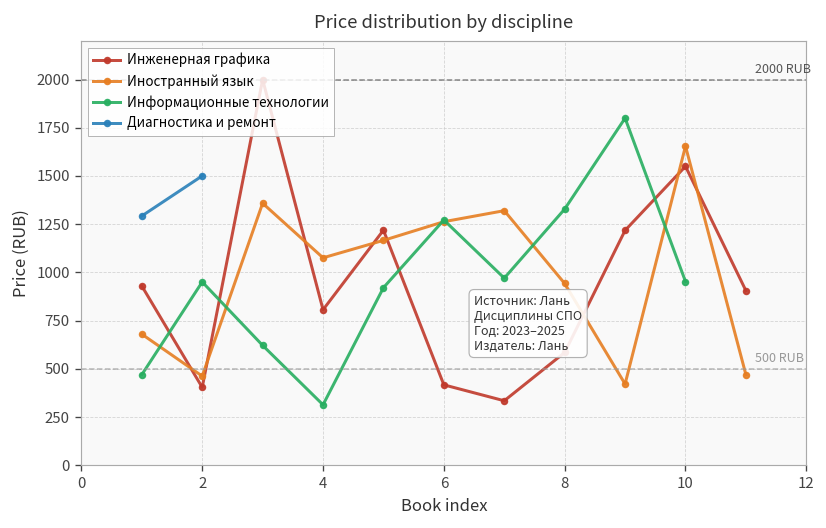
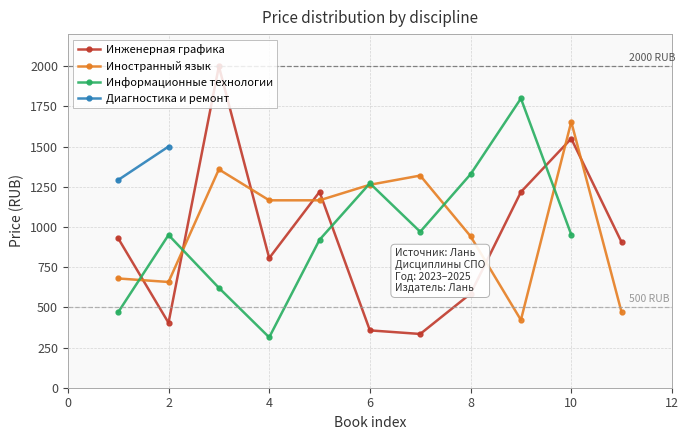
Иностранный язык, 2: 460 -> 660
Иностранный язык, 4: 1080 -> 1170
Инженерная графика, 6: 420 -> 360
